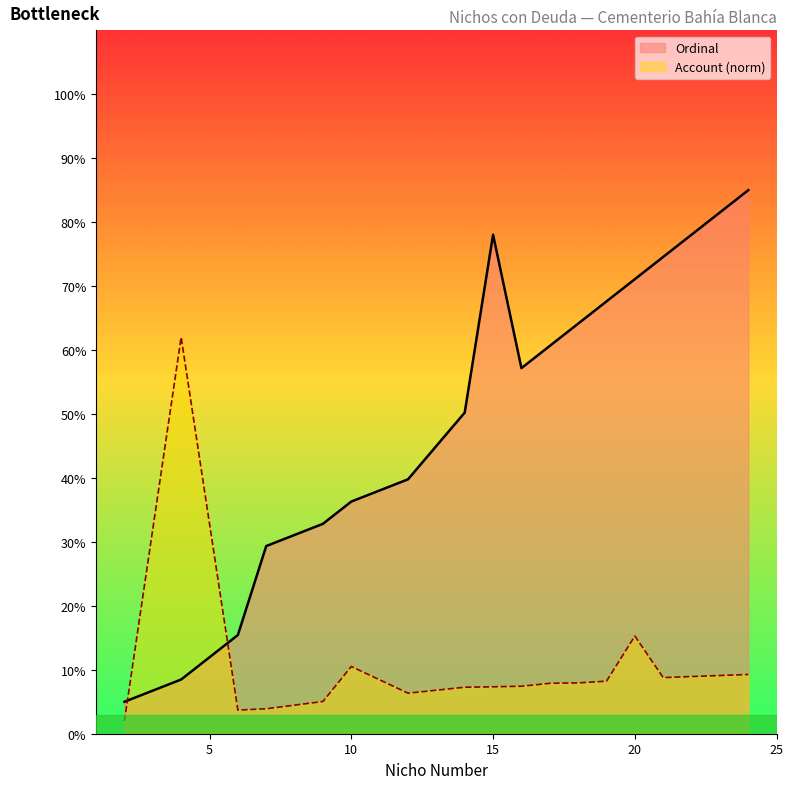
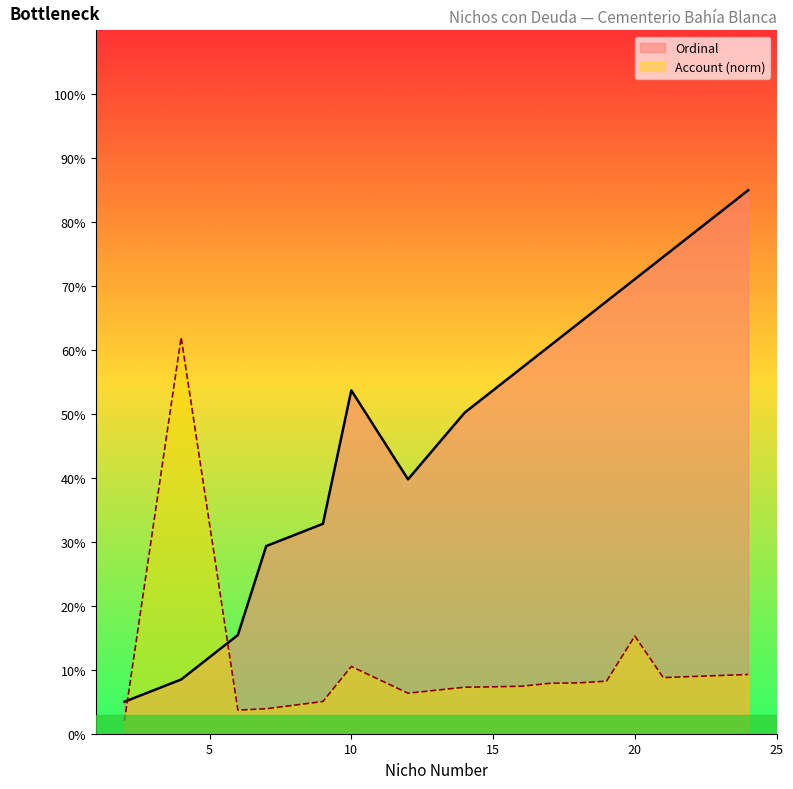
Ordinal, 10: 36% -> 54%
Ordinal, 15: 78% -> 54%
